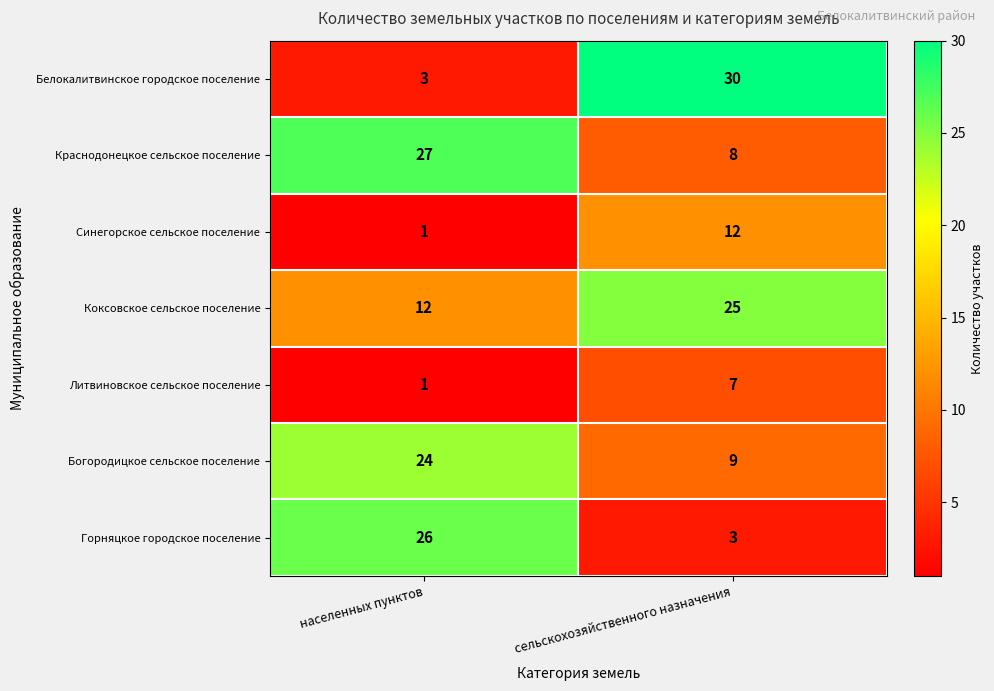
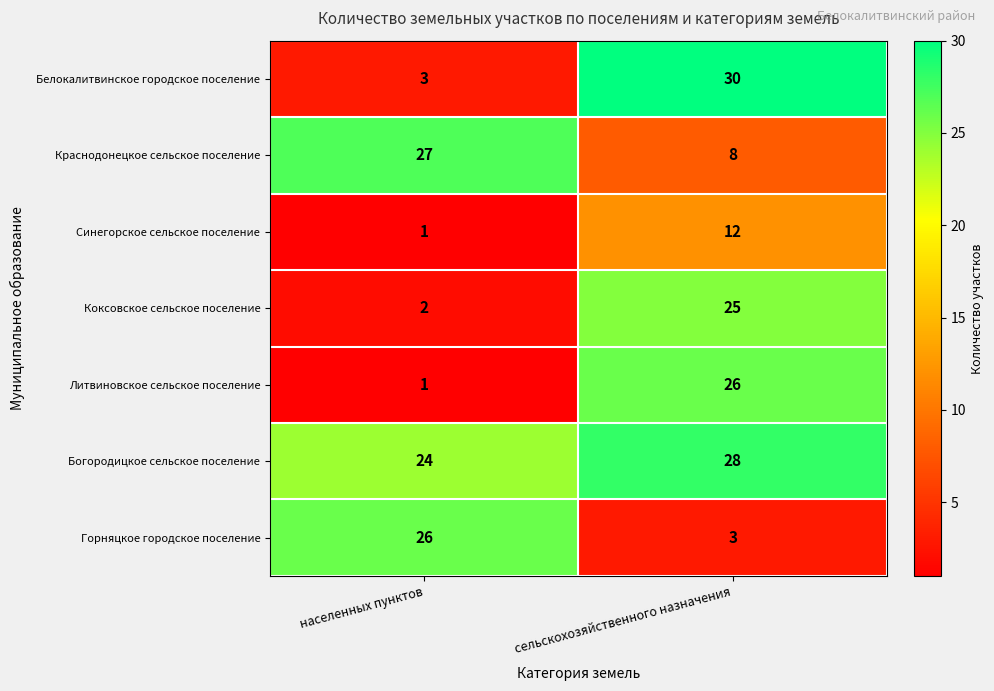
Коксовское сельское поселение, населенных пунктов: 12 -> 2
Литвиновское сельское поселение, сельскохозяйственного назначения: 7 -> 26
Богородицкое сельское поселение, сельскохозяйственного назначения: 9 -> 28
